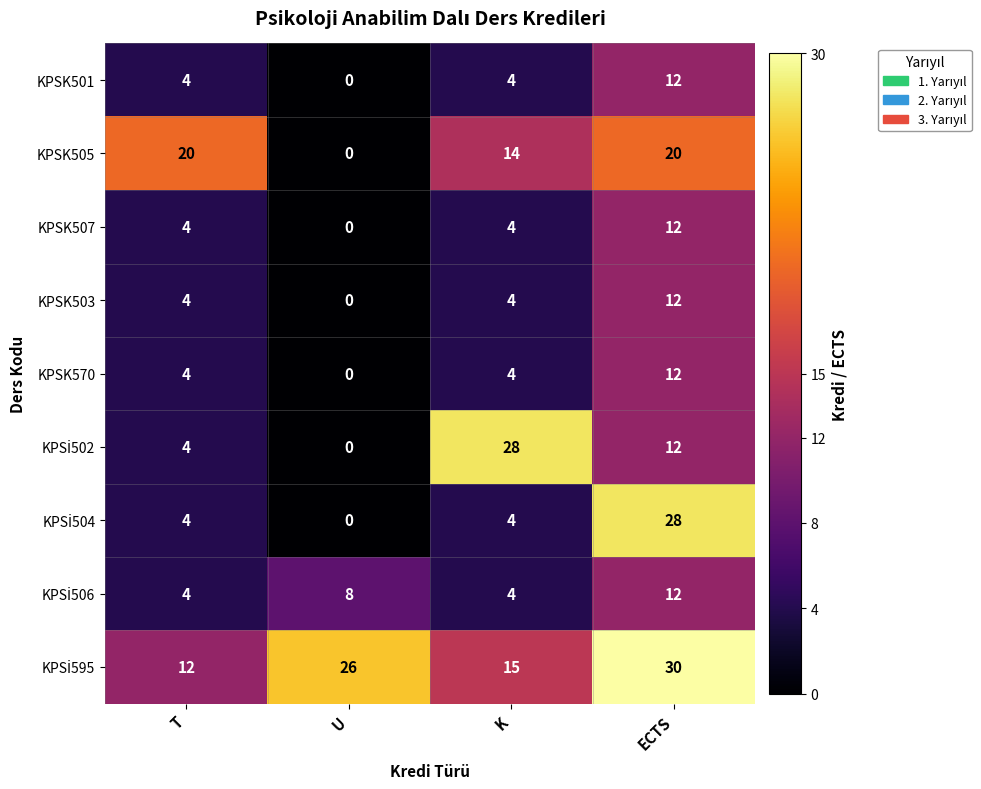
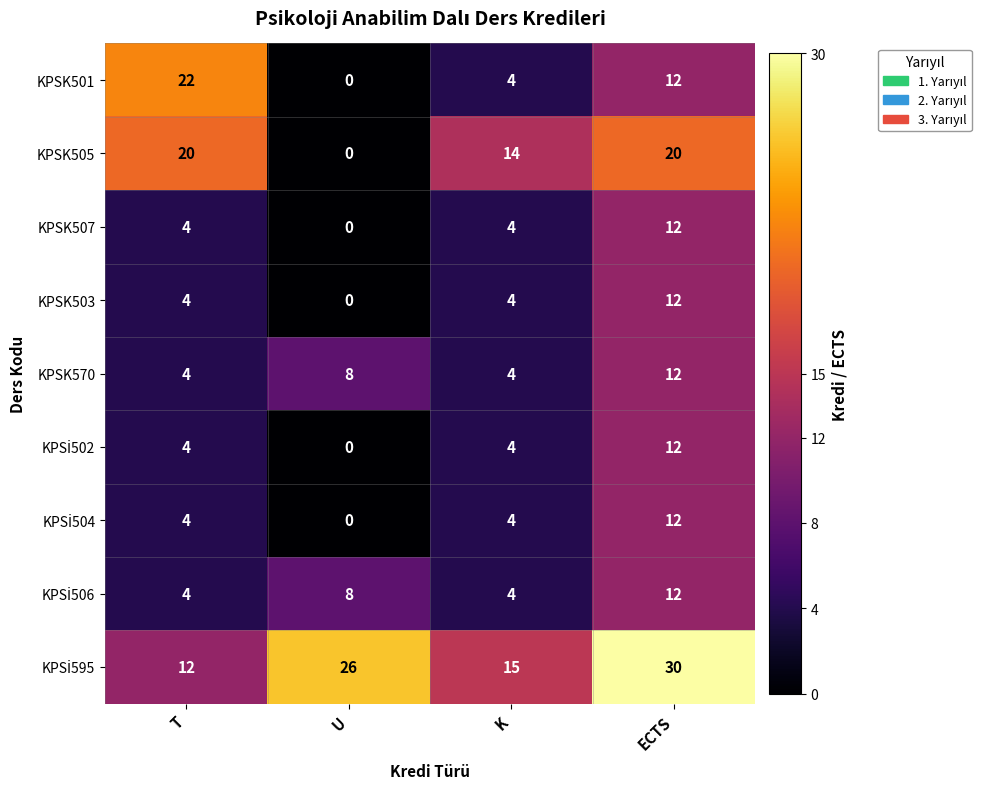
KPSK501, T: 4 -> 22
KPSK570, U: 0 -> 8
KPSİ502, K: 28 -> 4
KPSİ504, ECTS: 28 -> 12
